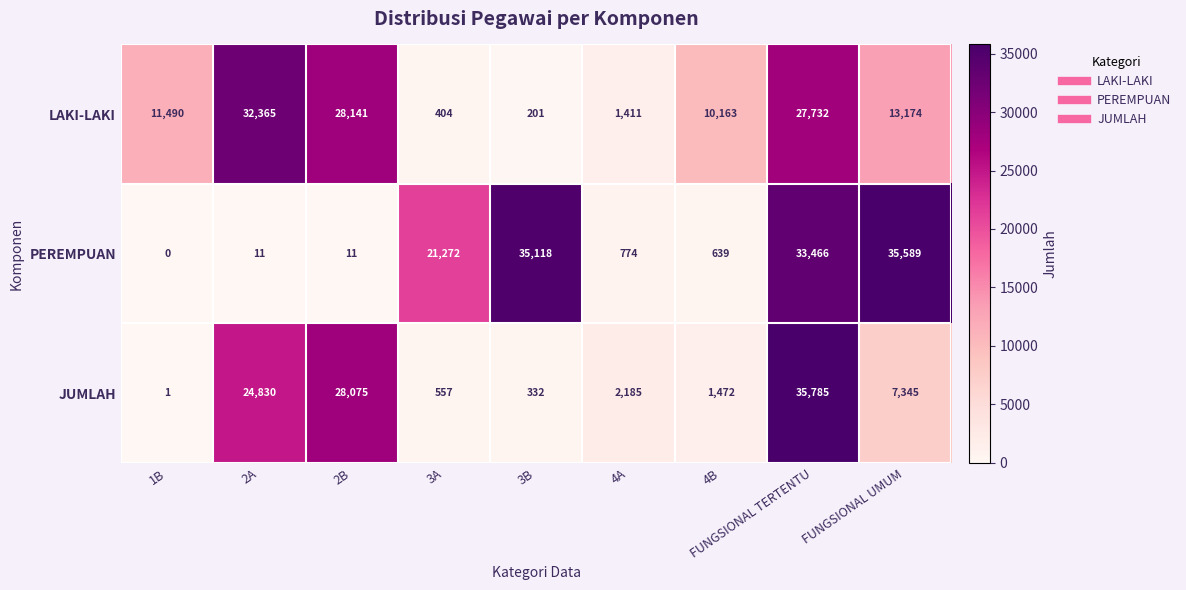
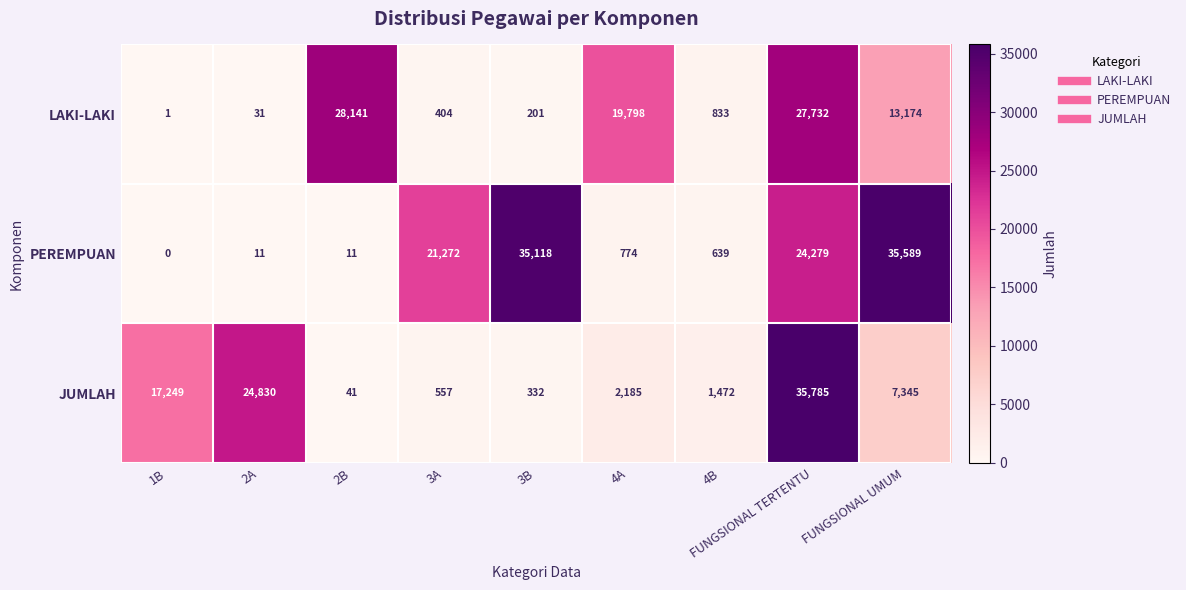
LAKI-LAKI, 1B: 11,490 -> 1
LAKI-LAKI, 2A: 32,365 -> 31
LAKI-LAKI, 4A: 1,411 -> 19,798
LAKI-LAKI, 4B: 10,163 -> 833
PEREMPUAN, FUNGSIONAL TERTENTU: 33,466 -> 24,279
JUMLAH, 1B: 1 -> 17,249
JUMLAH, 2B: 28,075 -> 41
